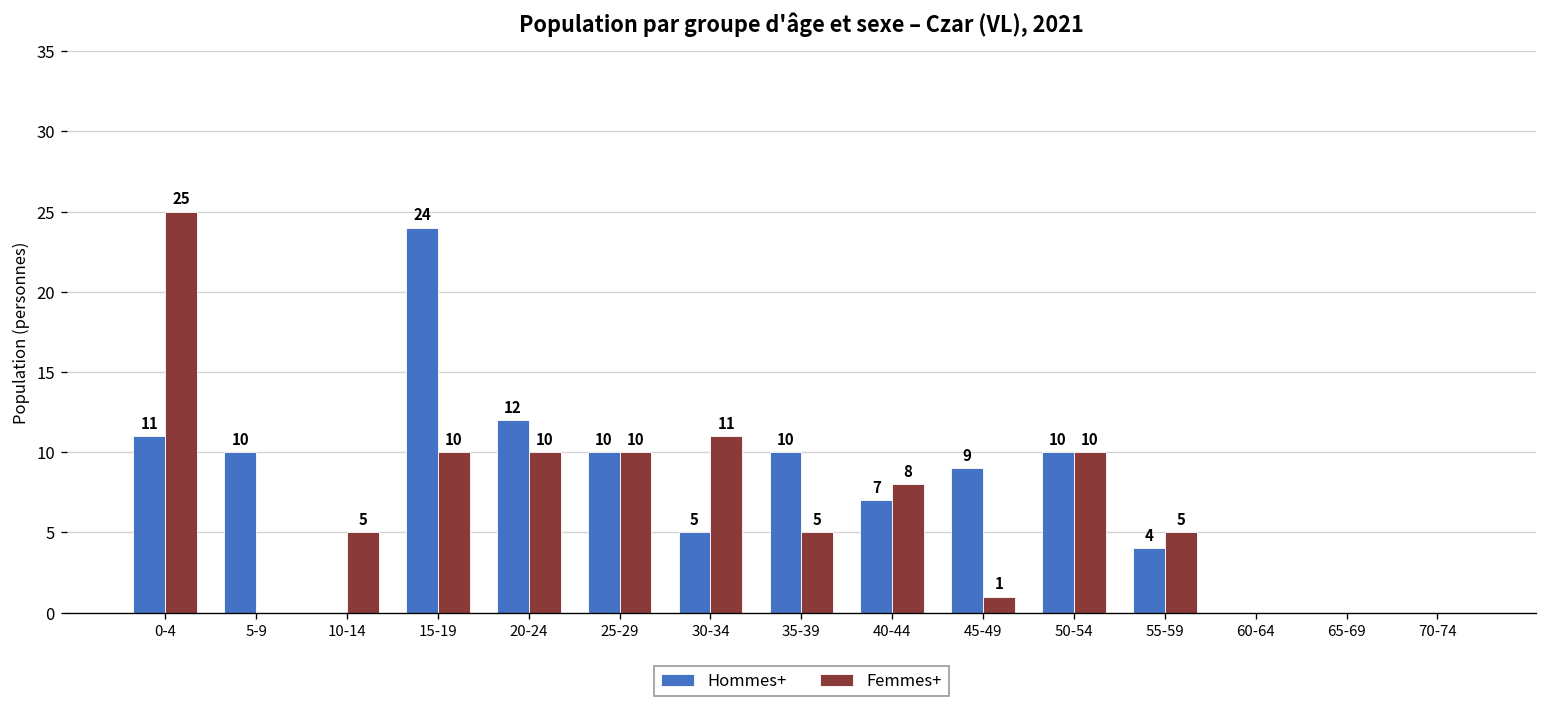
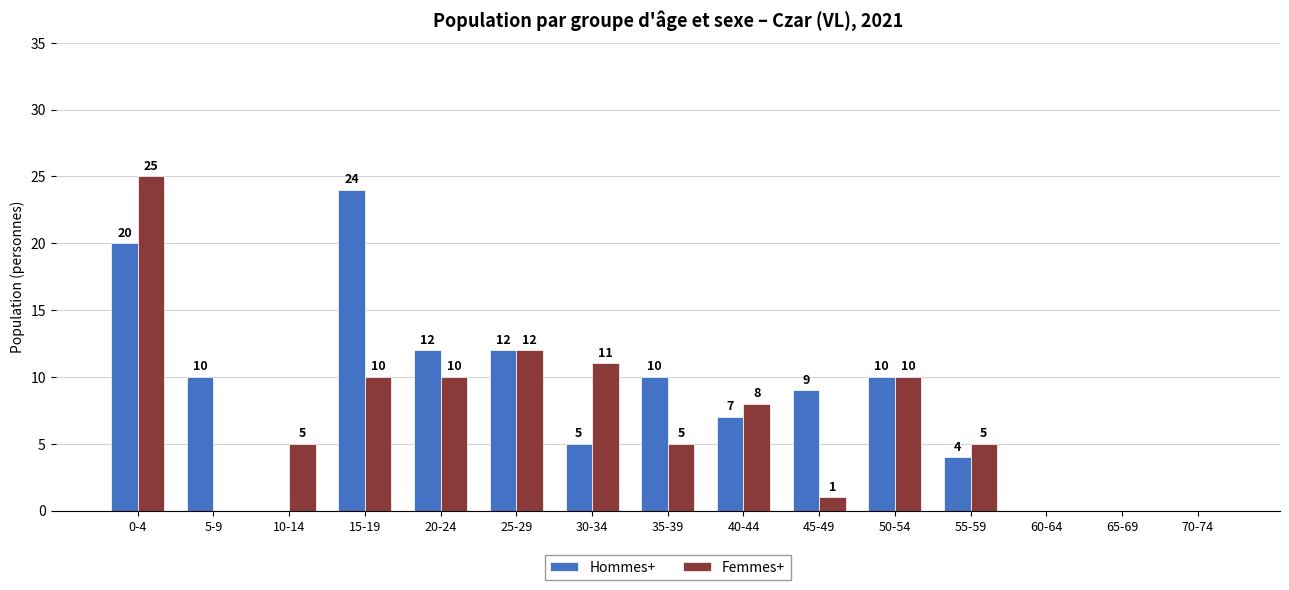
Hommes+, 0-4: 11 -> 20
Hommes+, 25-29: 10 -> 12
Femmes+, 25-29: 10 -> 12
